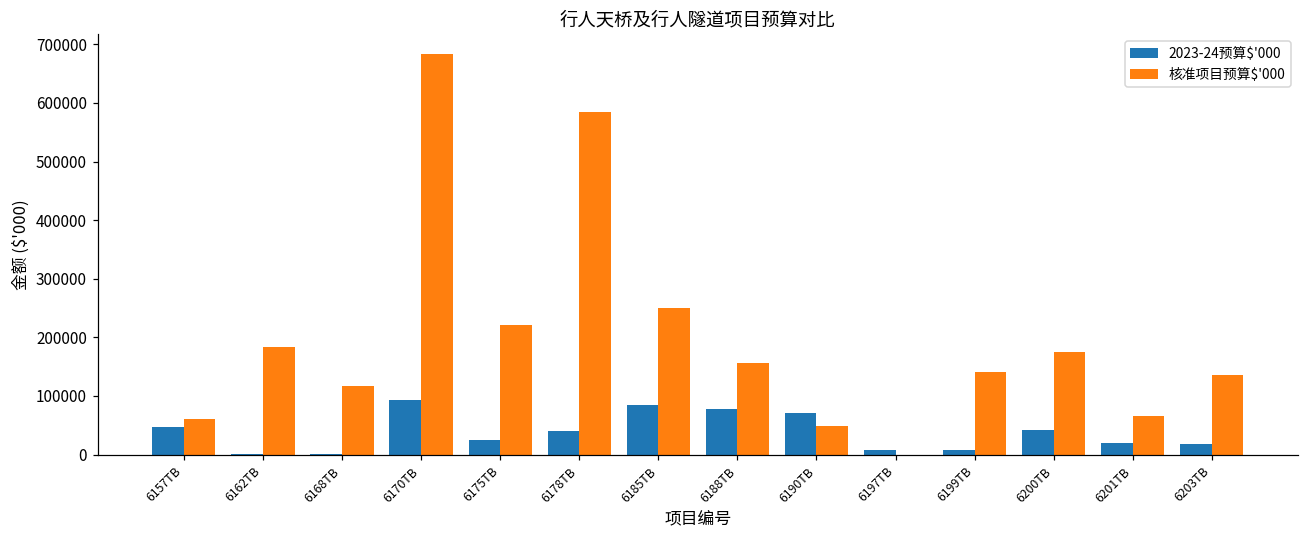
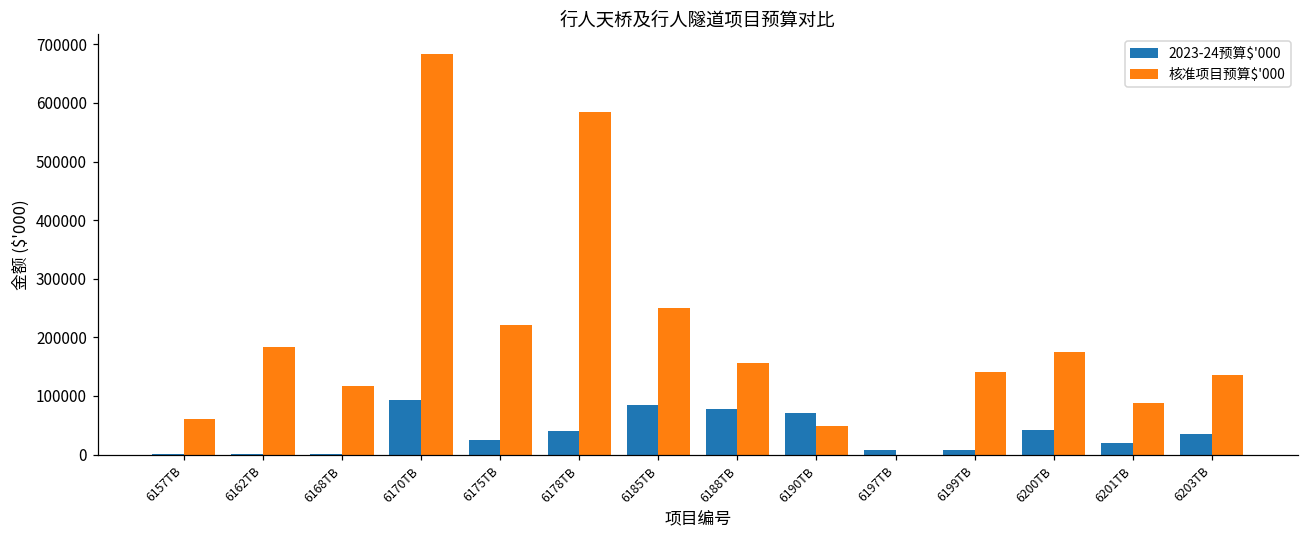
2023-24预算$'000, 6157TB: 50000 -> 0
核准项目预算$'000, 6201TB: 70000 -> 90000
2023-24预算$'000, 6203TB: 20000 -> 30000
